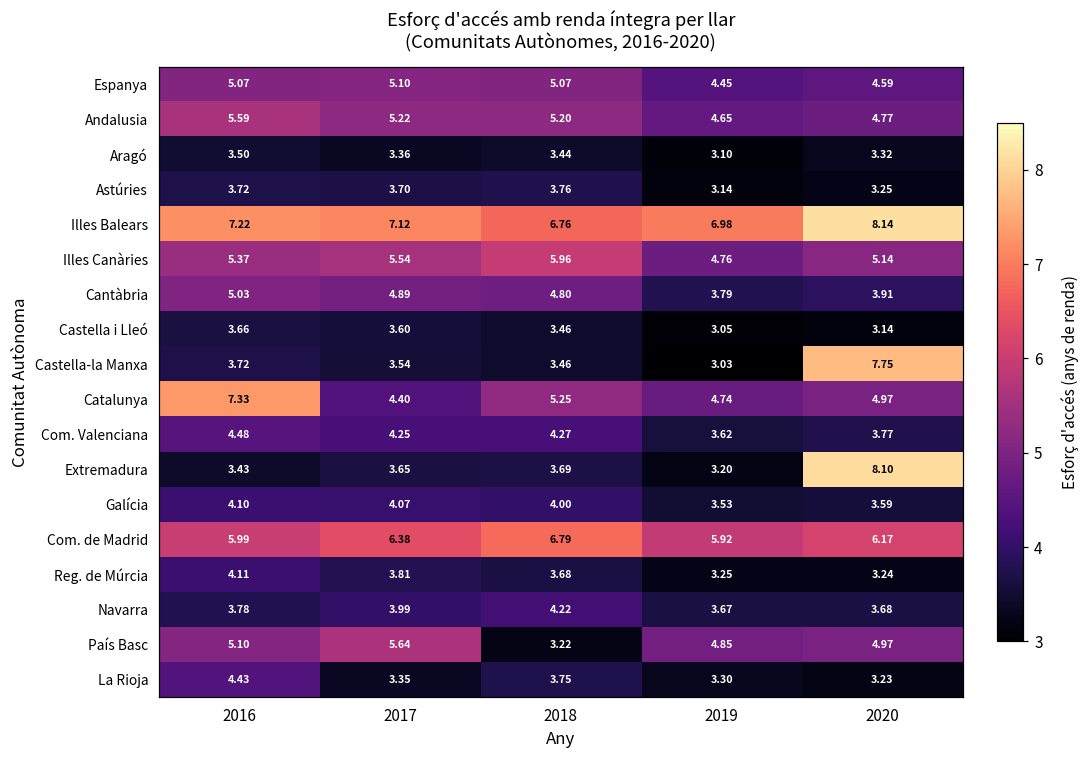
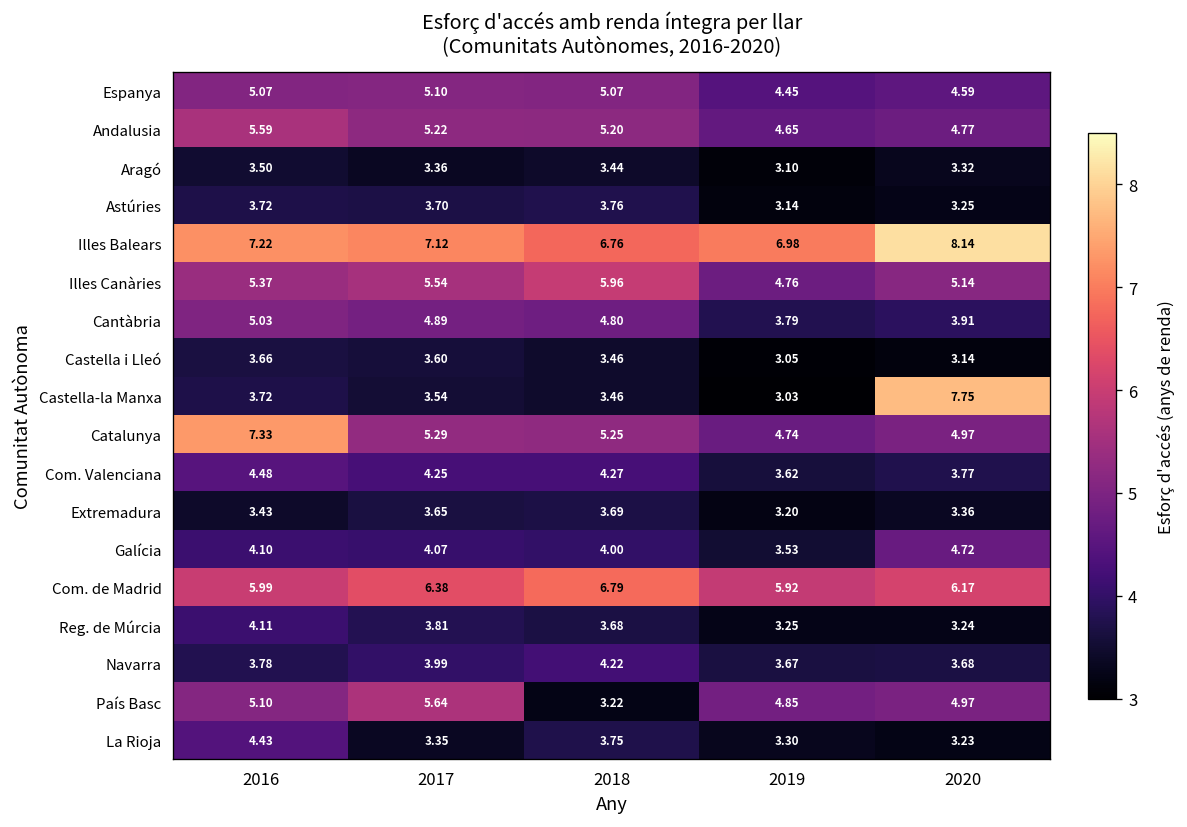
Catalunya, 2017: 4.40 -> 5.29
Extremadura, 2020: 8.10 -> 3.36
Galícia, 2020: 3.59 -> 4.72
